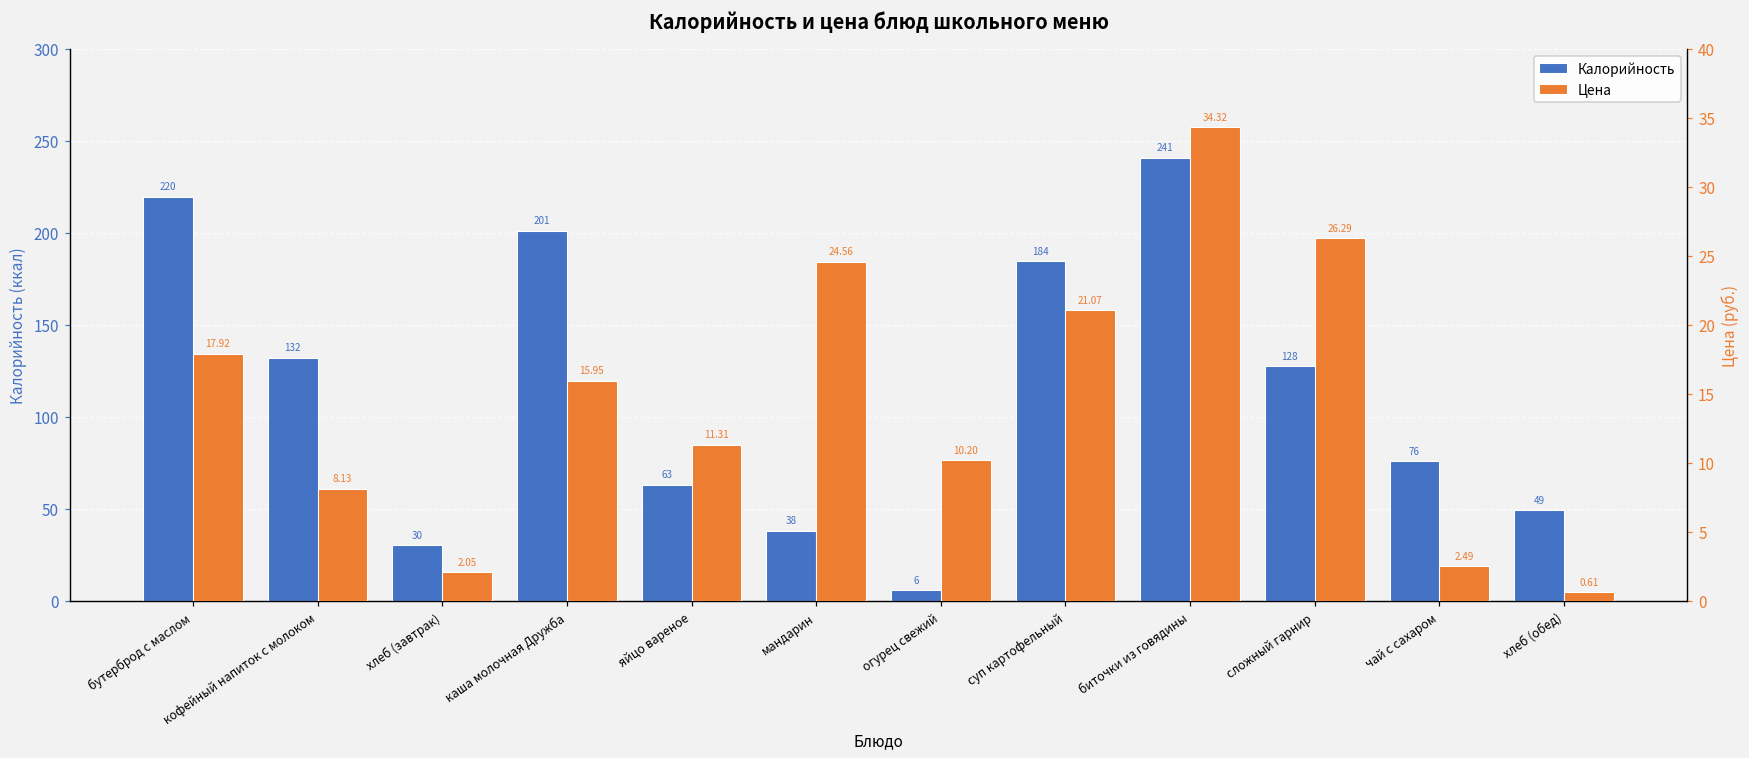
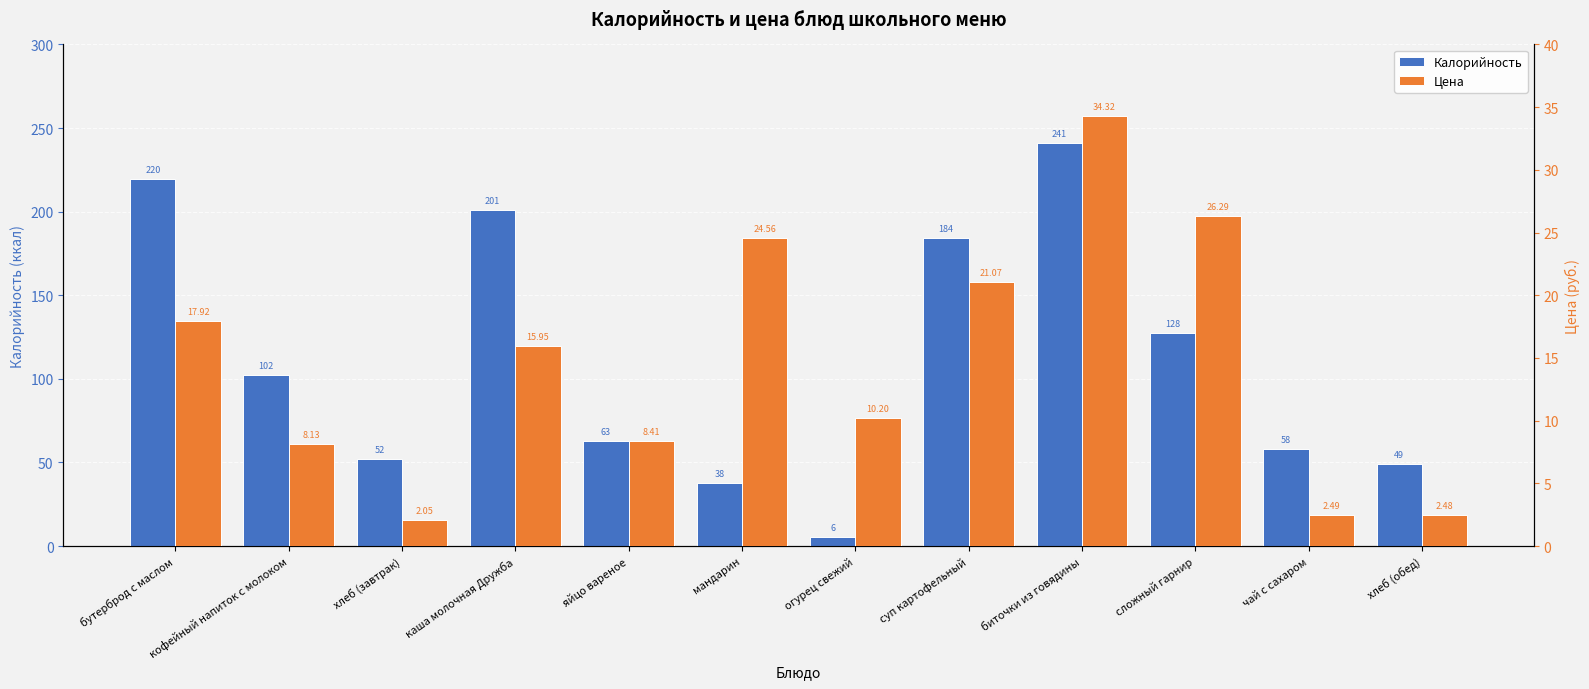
Калорийность, кофейный напиток с молоком: 132 -> 102
Калорийность, хлеб (завтрак): 30 -> 52
Калорийность, чай с сахаром: 76 -> 58
Цена, яйцо вареное: 11.31 -> 8.41
Цена, хлеб (обед): 0.61 -> 2.48
